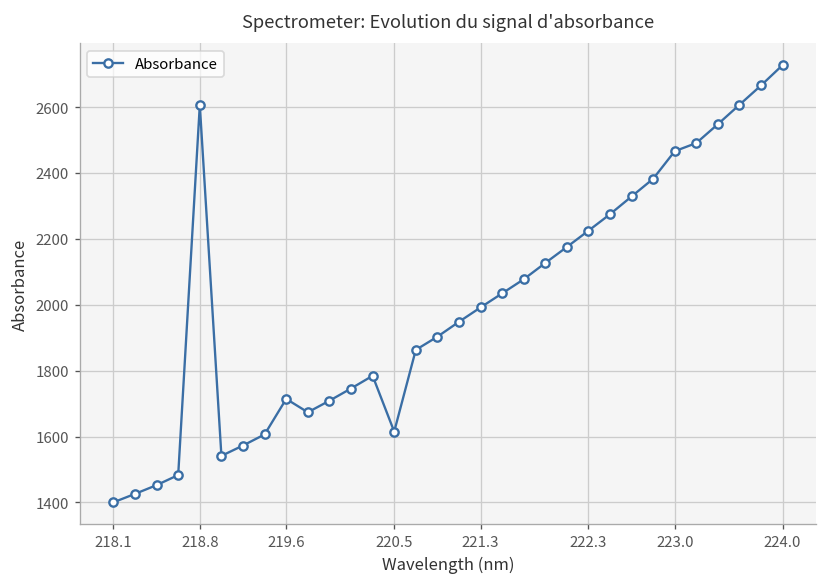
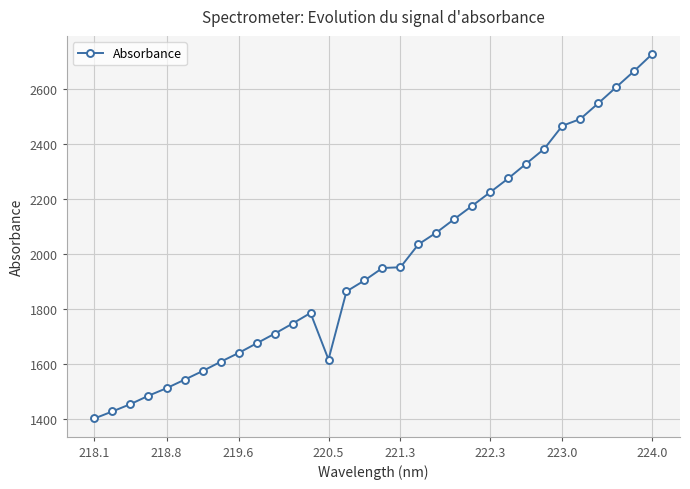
218.8: 2610 -> 1510
219.6: 1710 -> 1640
221.3: 1990 -> 1950
